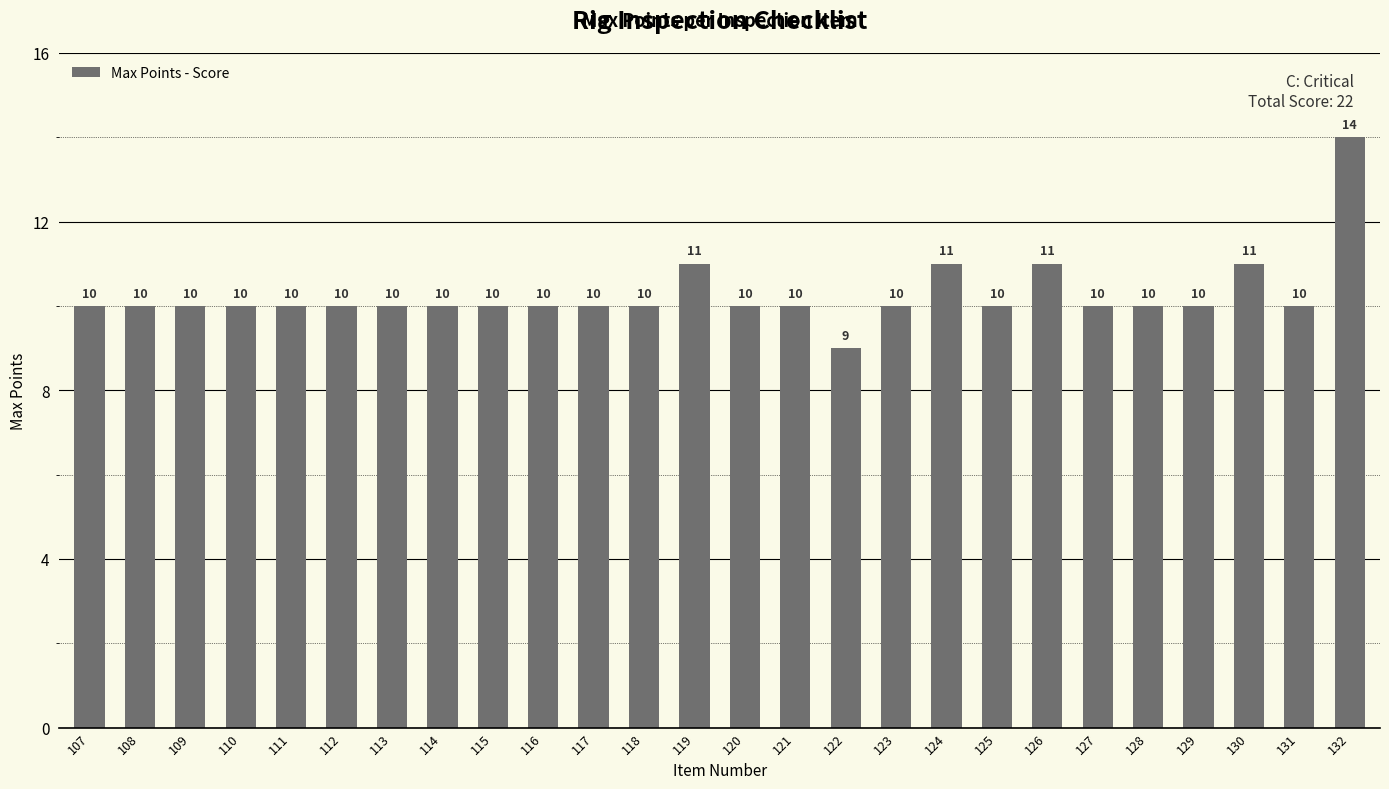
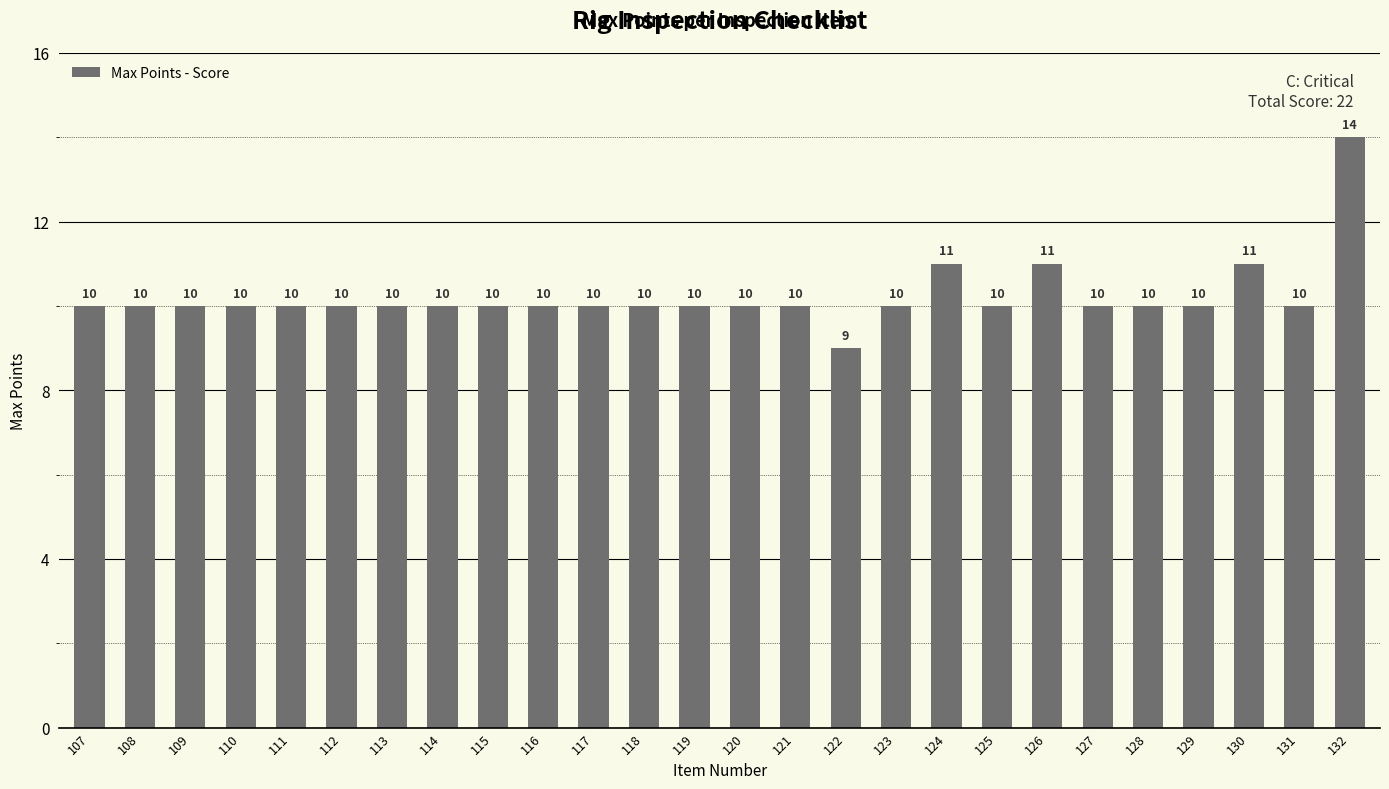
119: 11 -> 10
